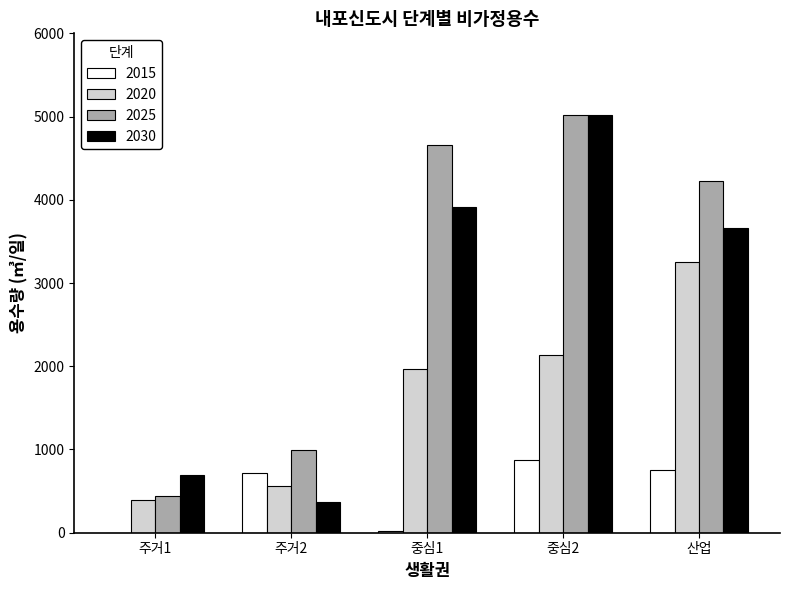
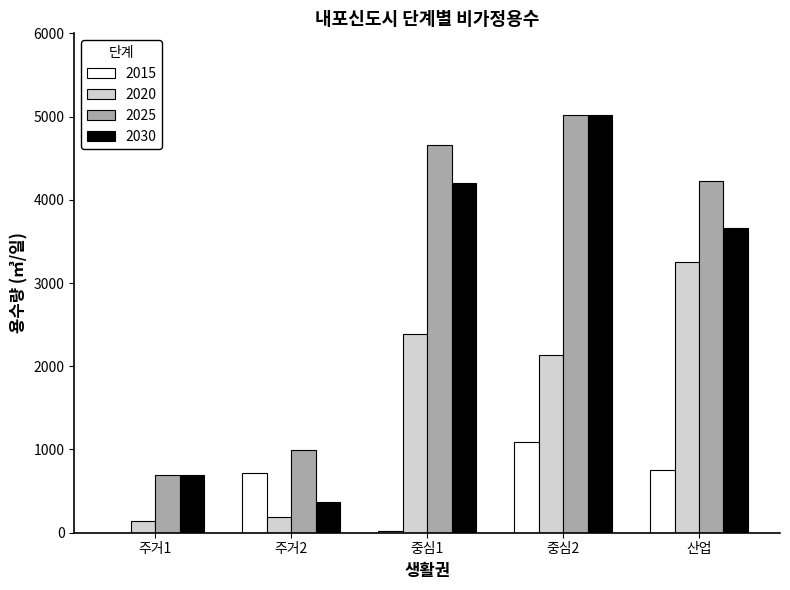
2020, 주거1: 400 -> 100
2025, 주거1: 400 -> 700
2020, 주거2: 600 -> 200
2020, 중심1: 2000 -> 2400
2030, 중심1: 3900 -> 4200
2015, 중심2: 900 -> 1100
